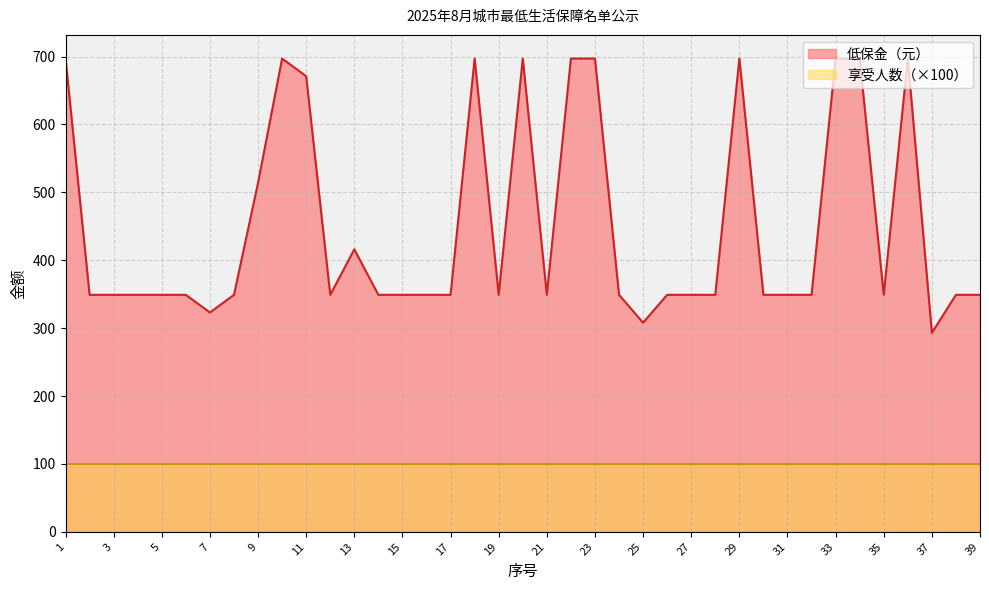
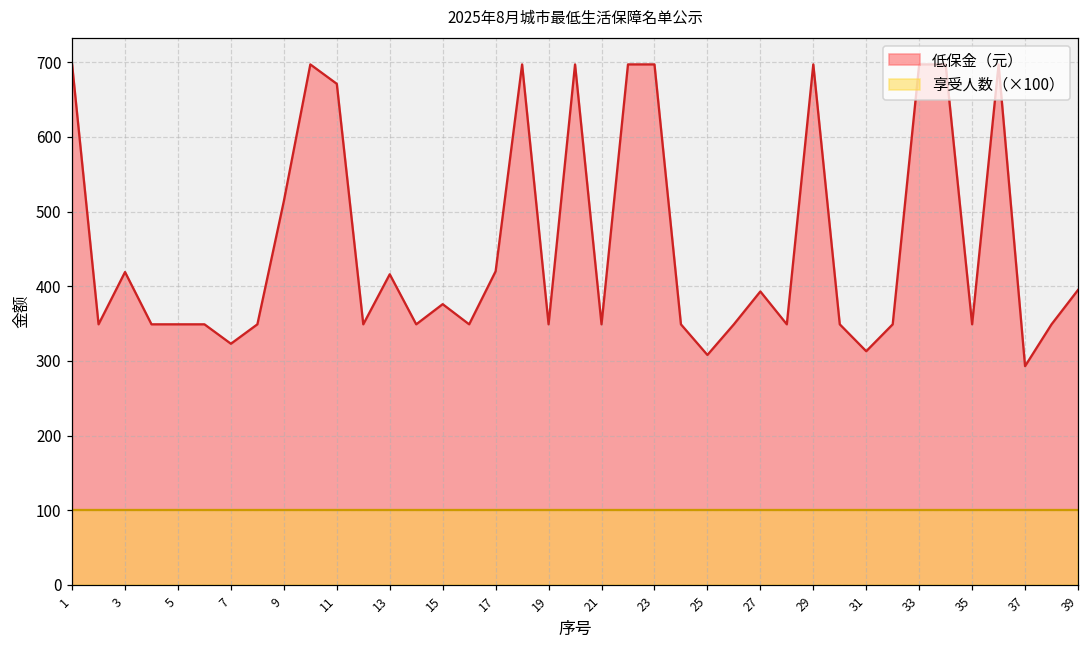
低保金（元）, 3: 350 -> 420
低保金（元）, 15: 350 -> 380
低保金（元）, 17: 350 -> 420
低保金（元）, 27: 350 -> 390
低保金（元）, 31: 350 -> 310
低保金（元）, 39: 350 -> 400
